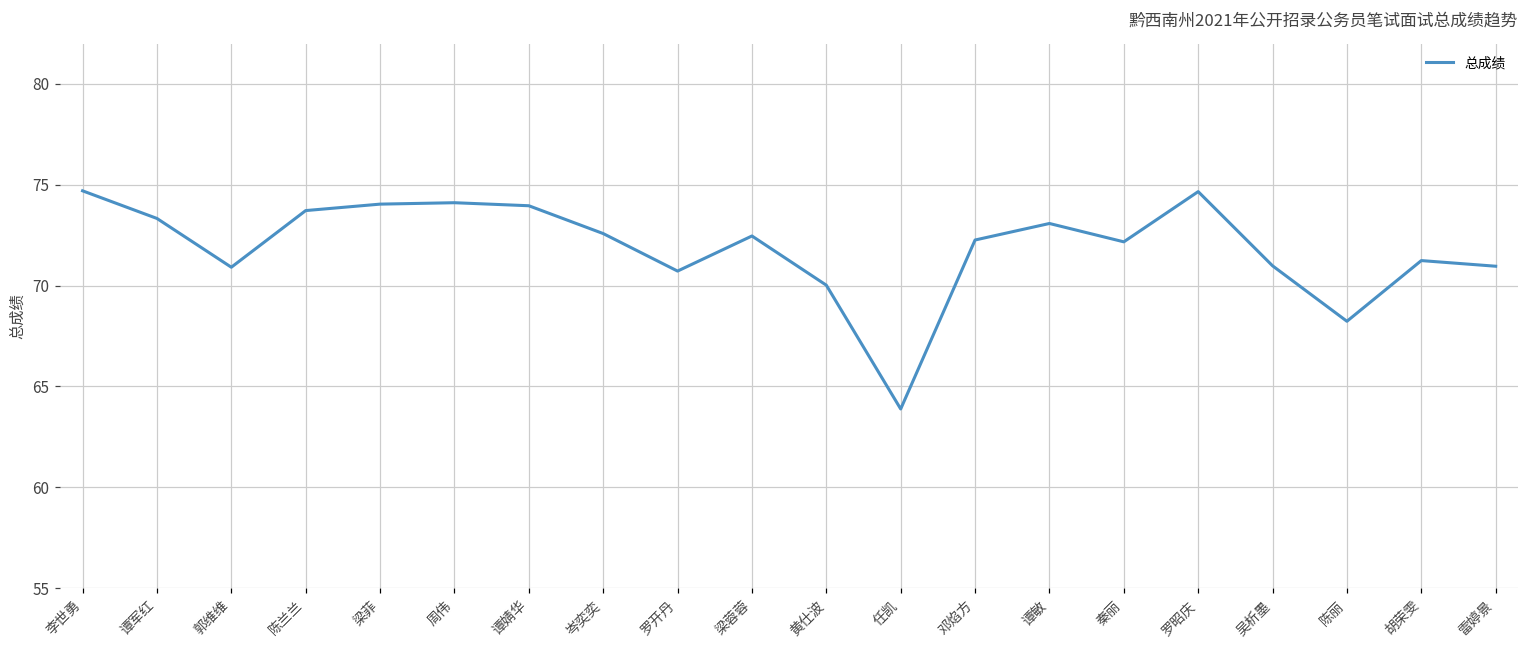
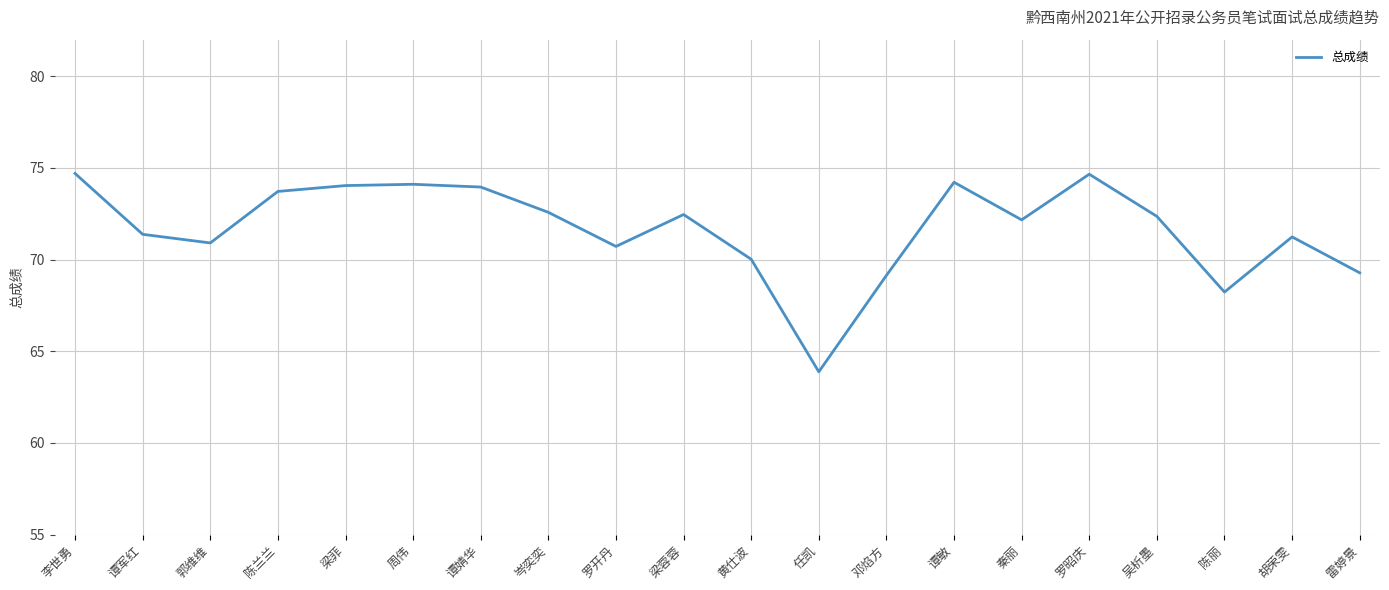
谭军红: 73.3 -> 71.4
邓焰方: 72.3 -> 69.1
谭敏: 73.1 -> 74.2
吴析墨: 71.0 -> 72.4
雷婷景: 71.0 -> 69.3
